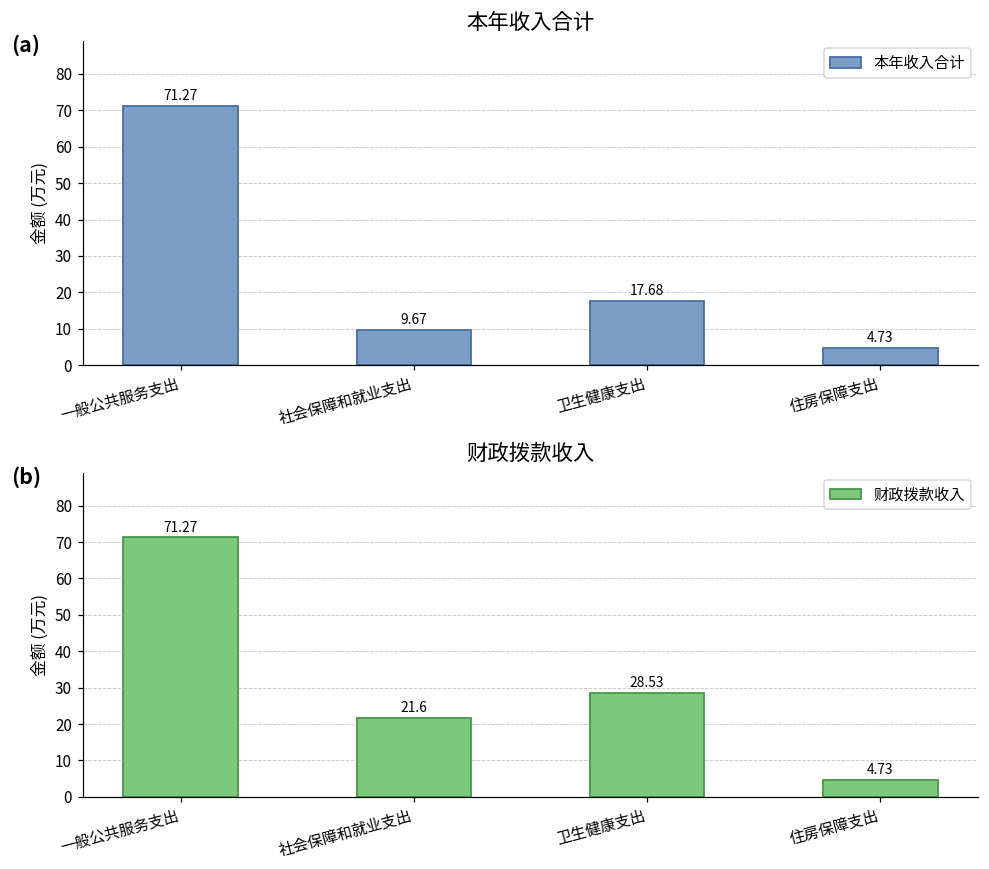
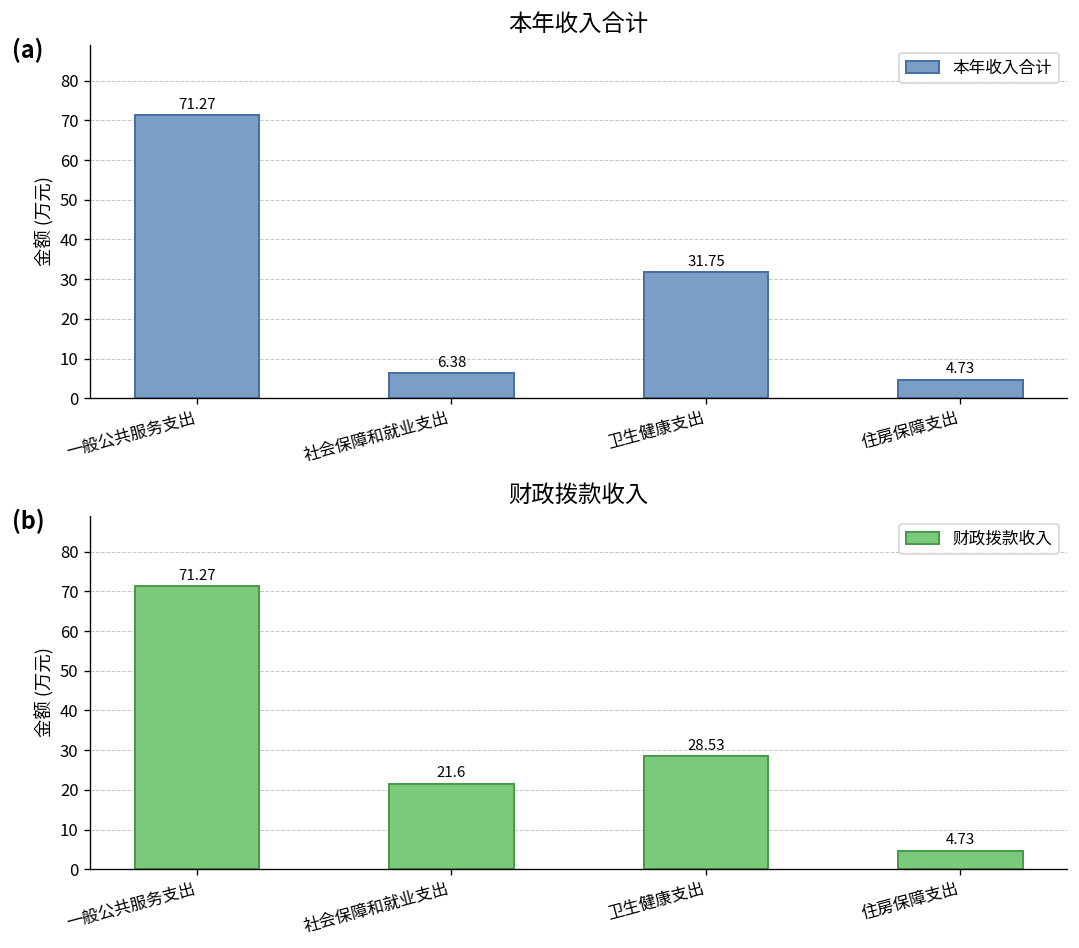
本年收入合计, 社会保障和就业支出: 9.67 -> 6.38
本年收入合计, 卫生健康支出: 17.68 -> 31.75
